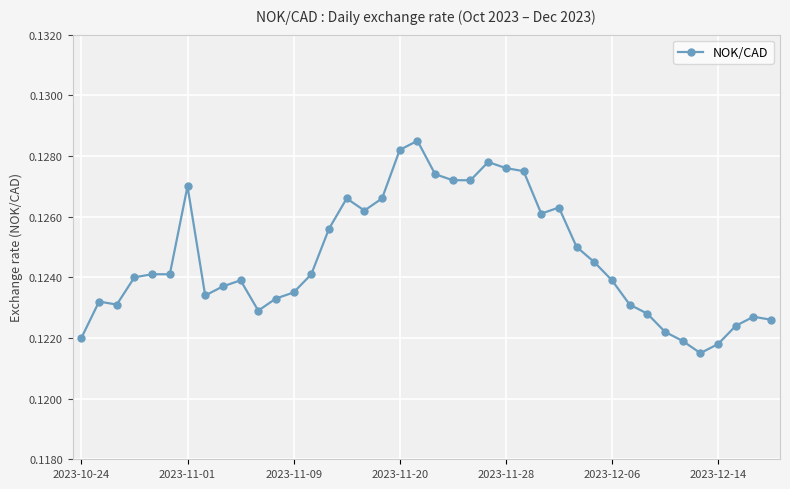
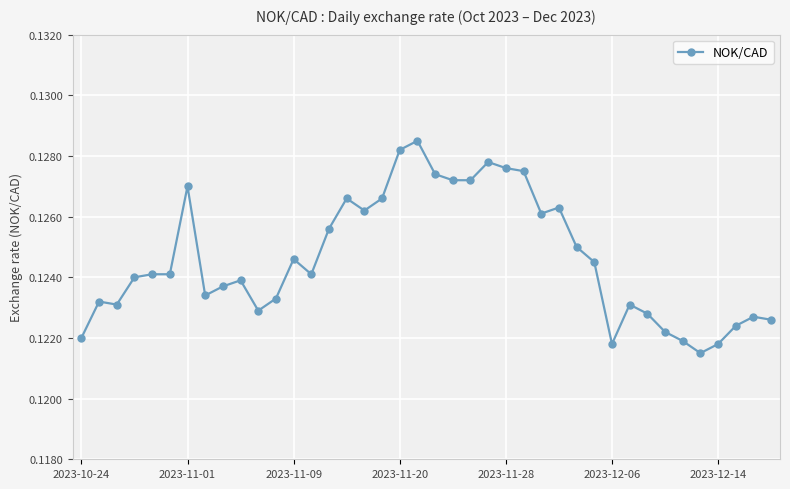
2023-11-09: 0.1235 -> 0.1246
2023-12-06: 0.1239 -> 0.1218
